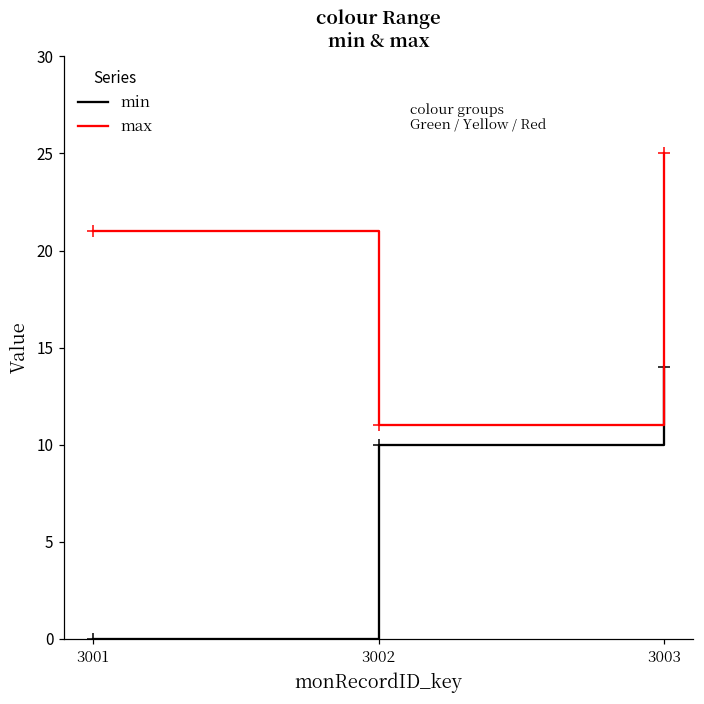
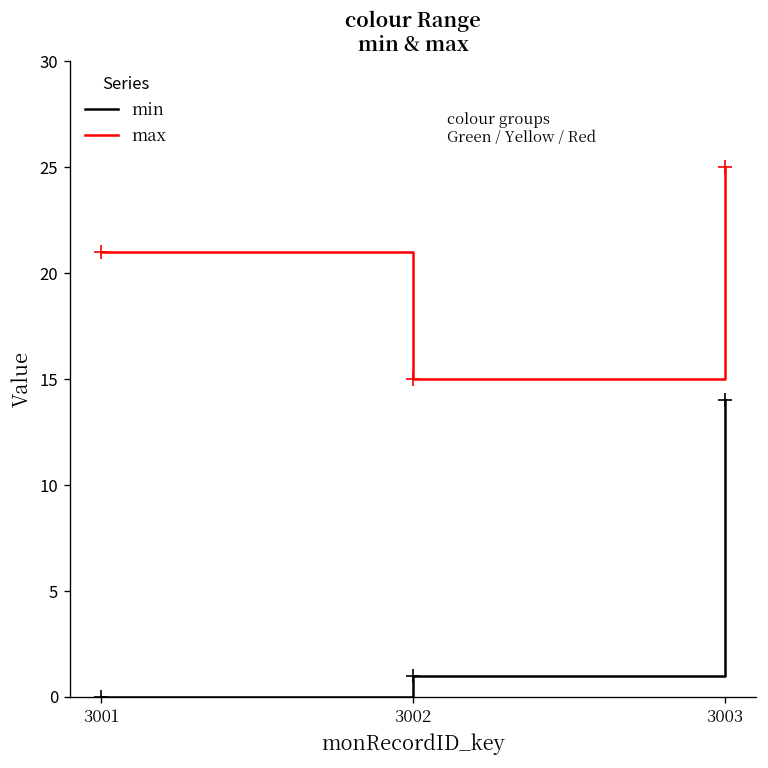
min, 3002: 10 -> 1
max, 3002: 11 -> 15
